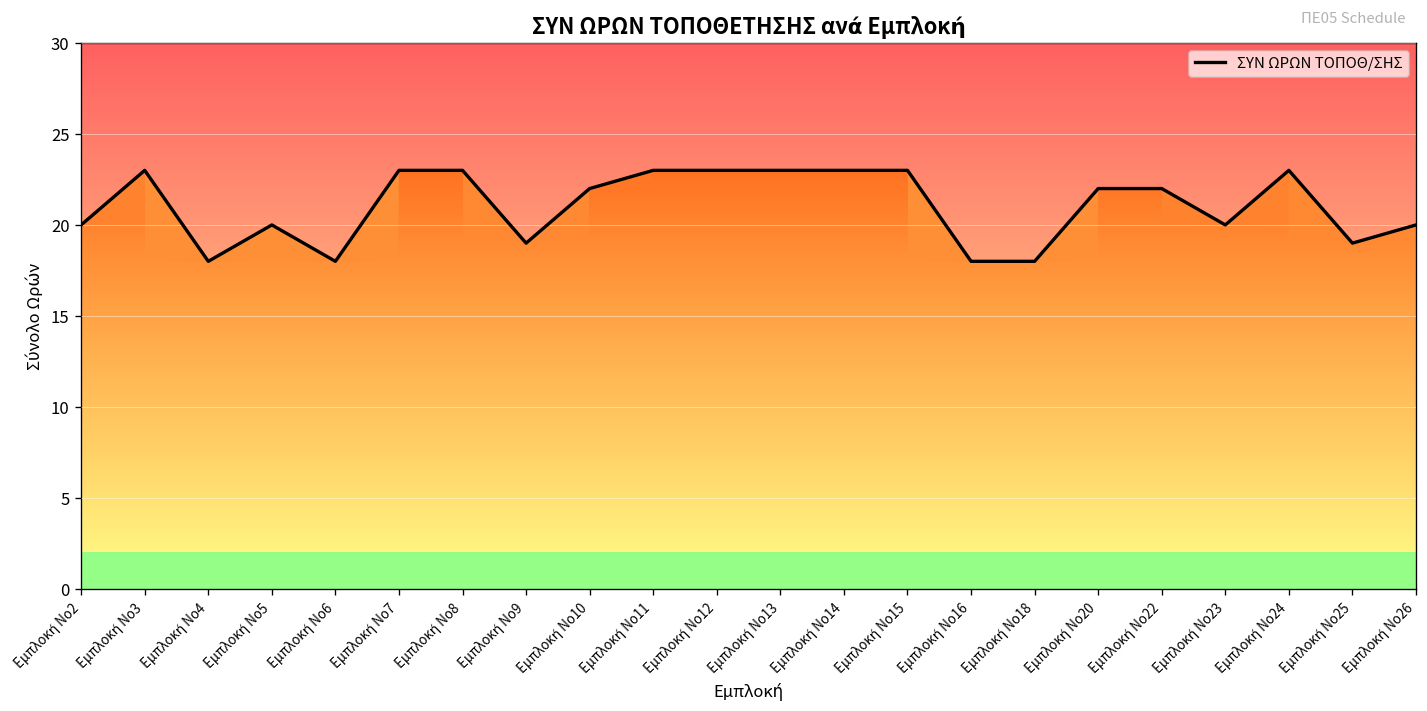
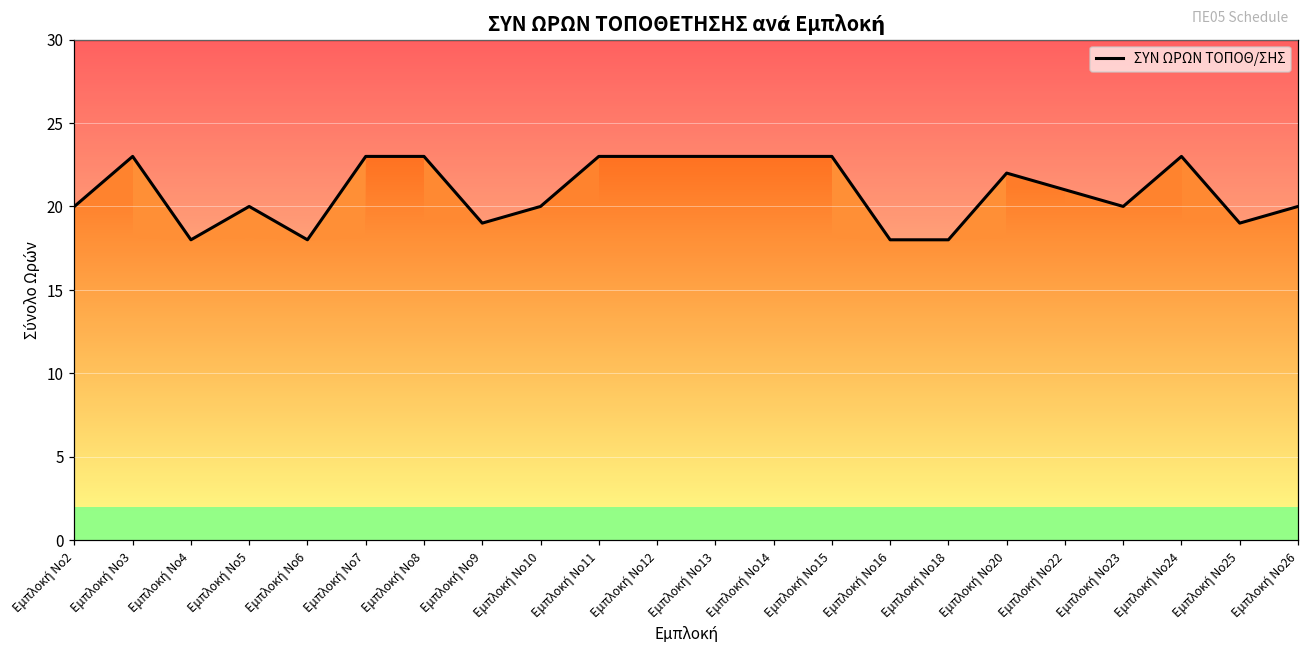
ΣΥΝ ΩΡΩΝ ΤΟΠΟΘ/ΣΗΣ, Εμπλοκή Νο10: 22 -> 20
ΣΥΝ ΩΡΩΝ ΤΟΠΟΘ/ΣΗΣ, Εμπλοκή Νο22: 22 -> 21
